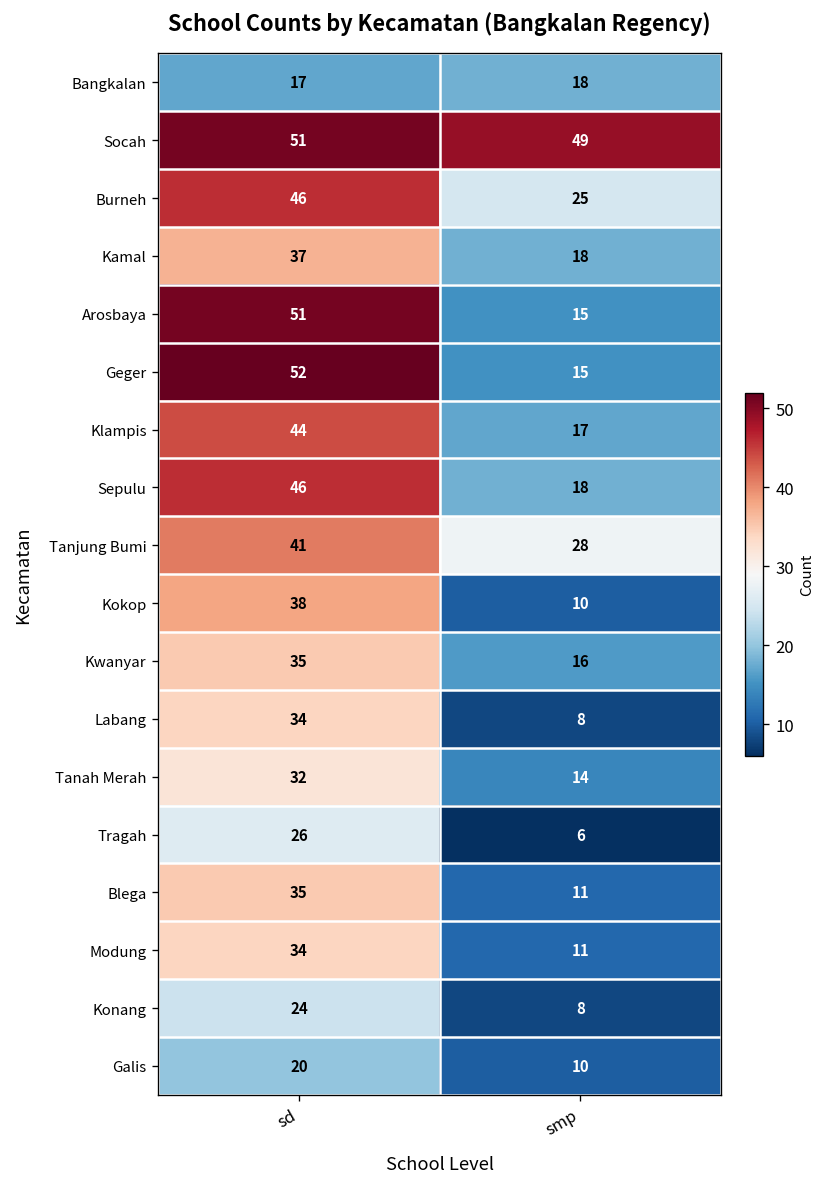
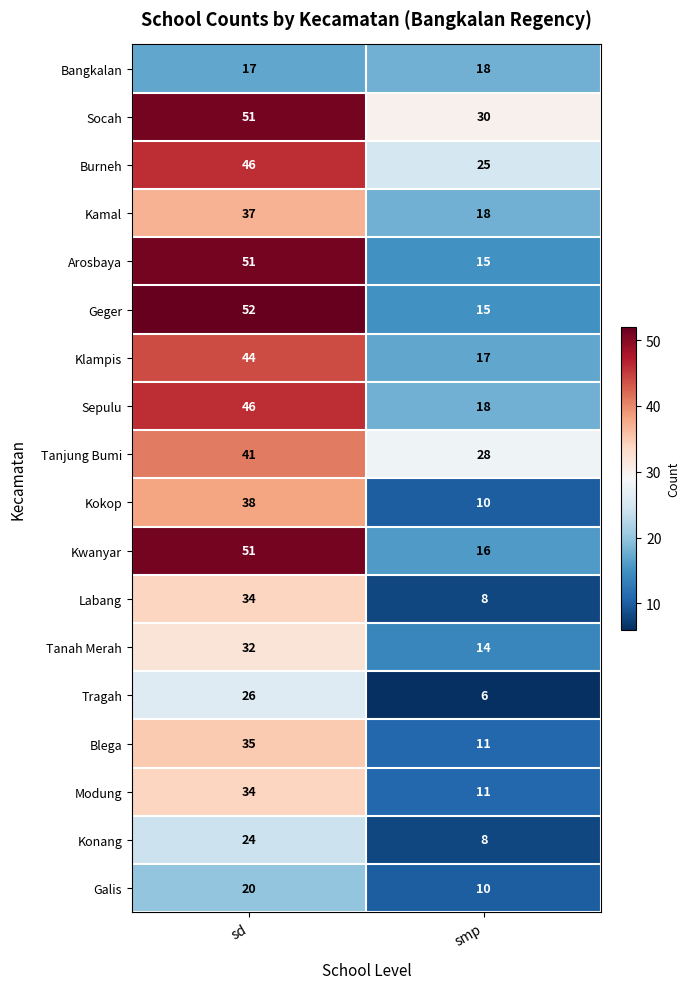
Socah, smp: 49 -> 30
Kwanyar, sd: 35 -> 51
